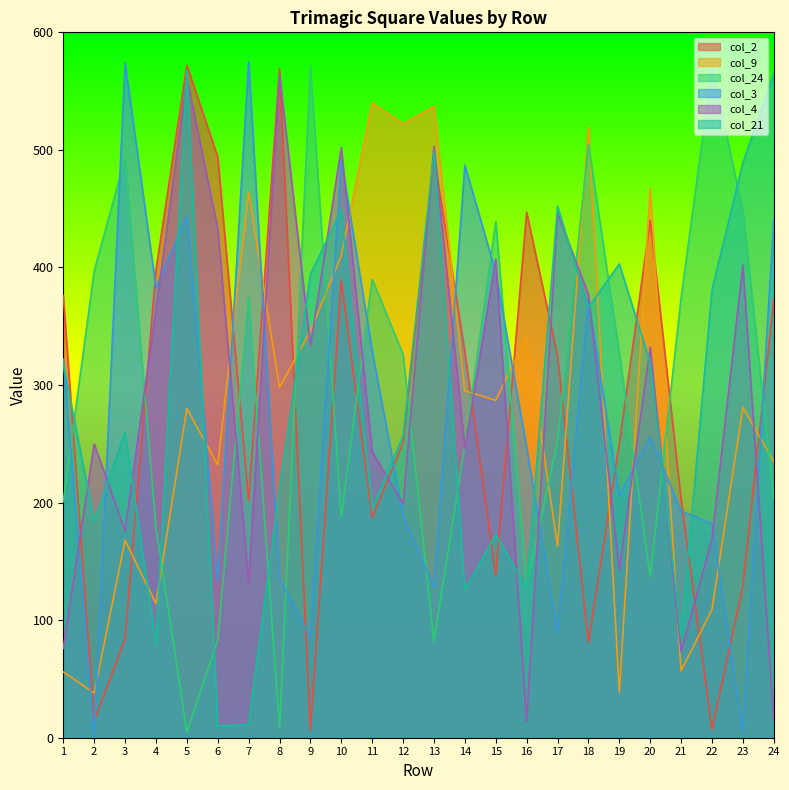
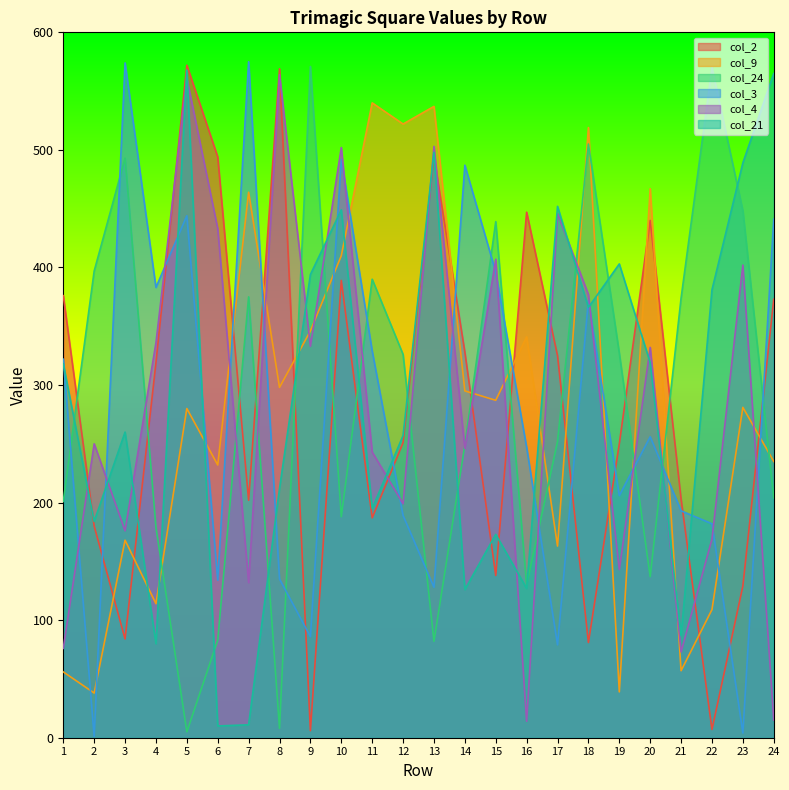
col_2, 2: 14 -> 180
col_2, 4: 398 -> 319
col_4, 4: 364 -> 336
col_3, 17: 89 -> 79
